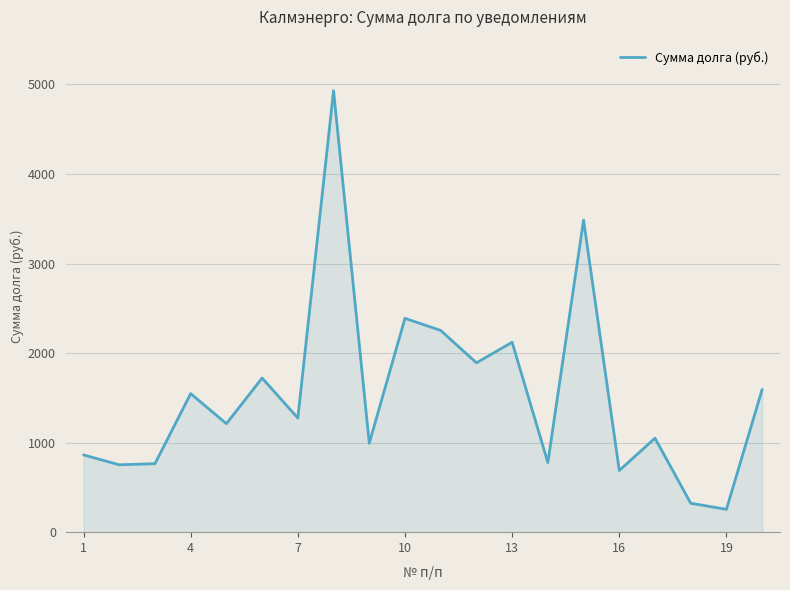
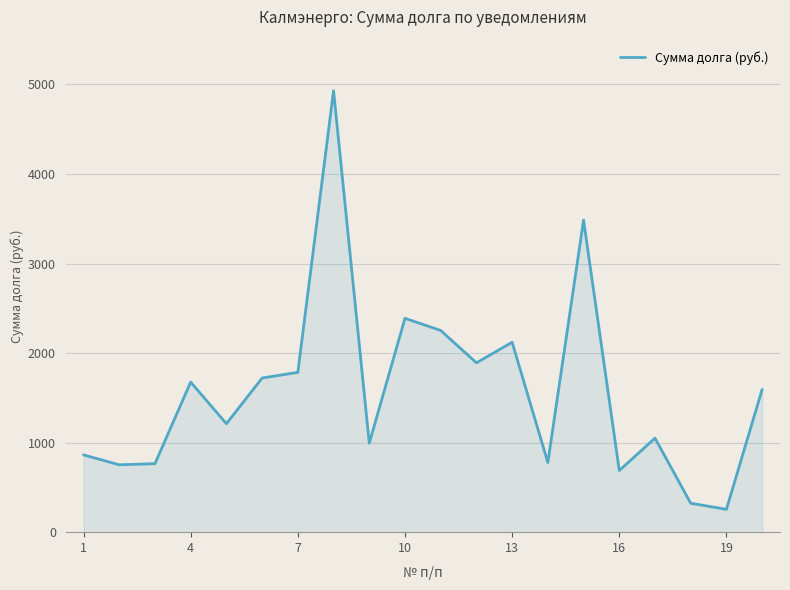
4: 1500 -> 1700
7: 1300 -> 1800
